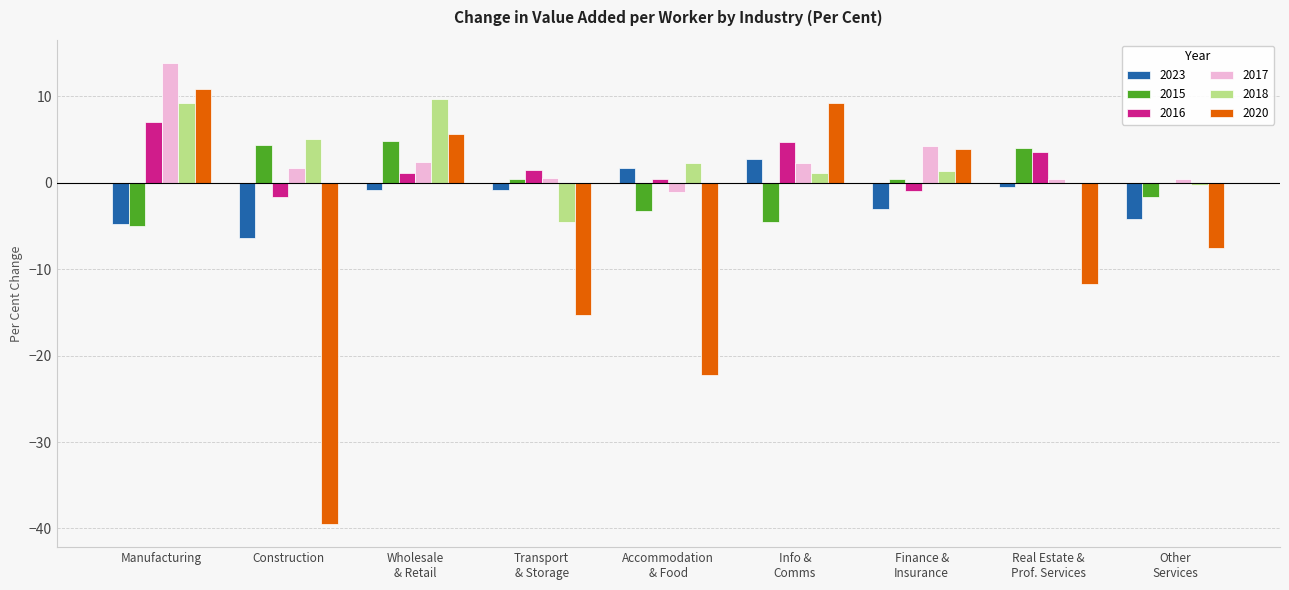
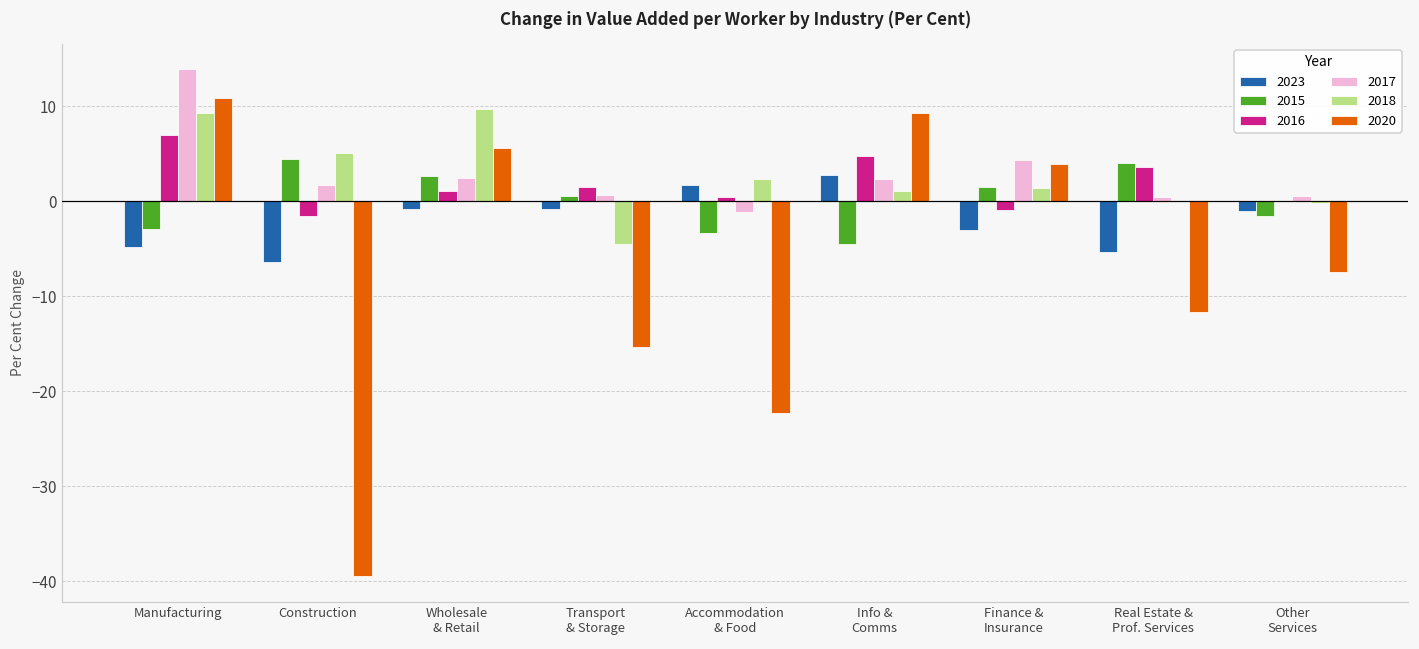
2015, Manufacturing: -5 -> -3
2015, Wholesale & Retail: 5 -> 3
2015, Finance & Insurance: 1 -> 2
2023, Real Estate & Prof. Services: -1 -> -5
2023, Other Services: -4 -> -1
